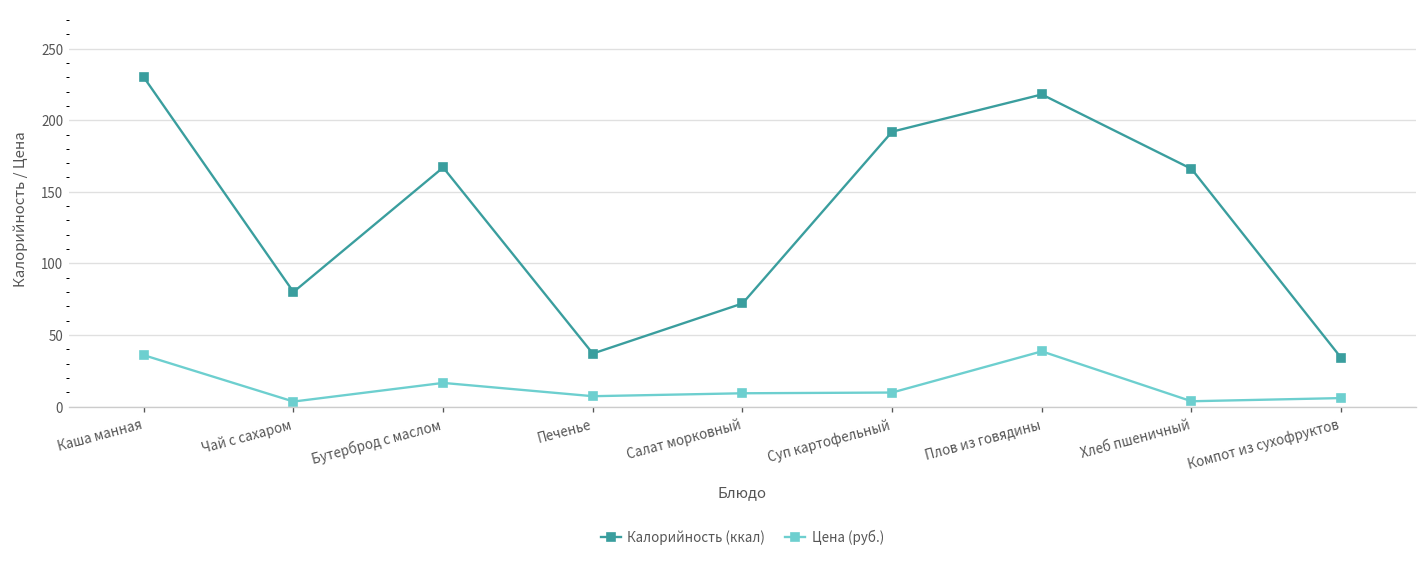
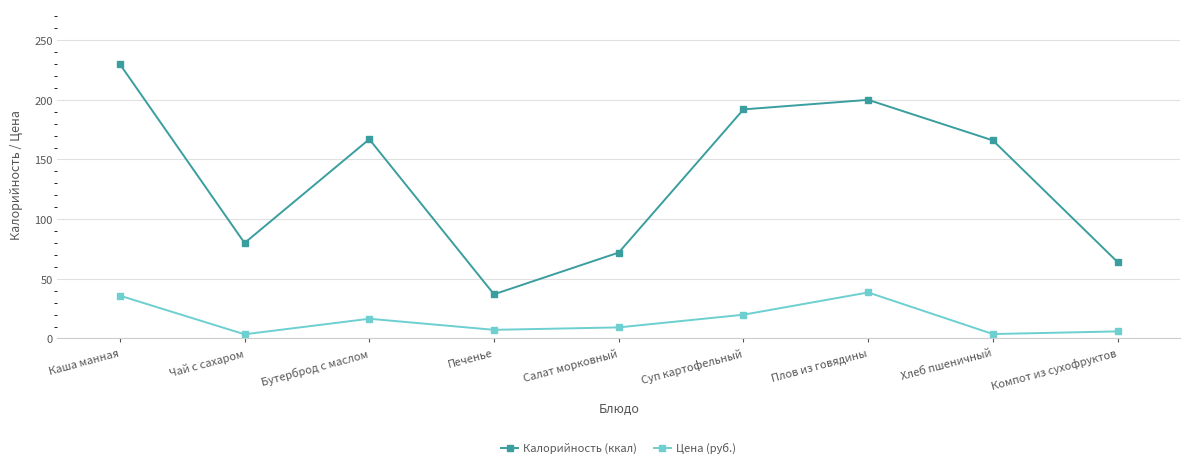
Цена (руб.), Суп картофельный: 10 -> 20
Калорийность (ккал), Плов из говядины: 218 -> 200
Калорийность (ккал), Компот из сухофруктов: 34 -> 64
